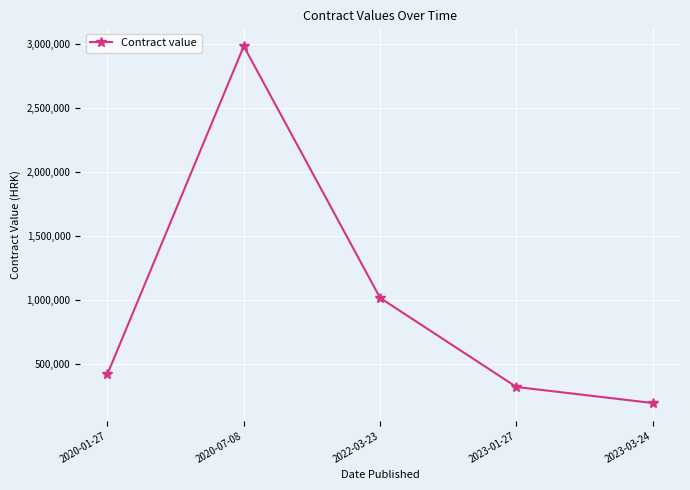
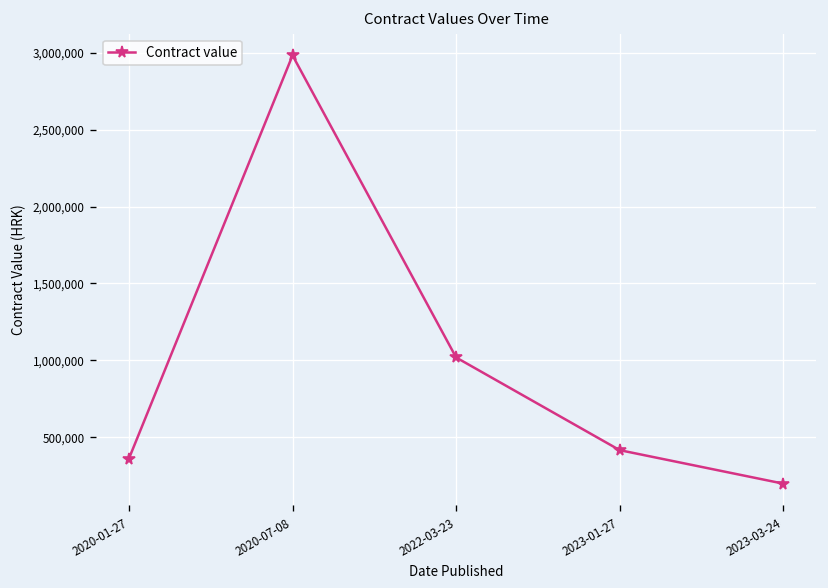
2020-01-27: 420,000 -> 360,000
2023-01-27: 320,000 -> 420,000
